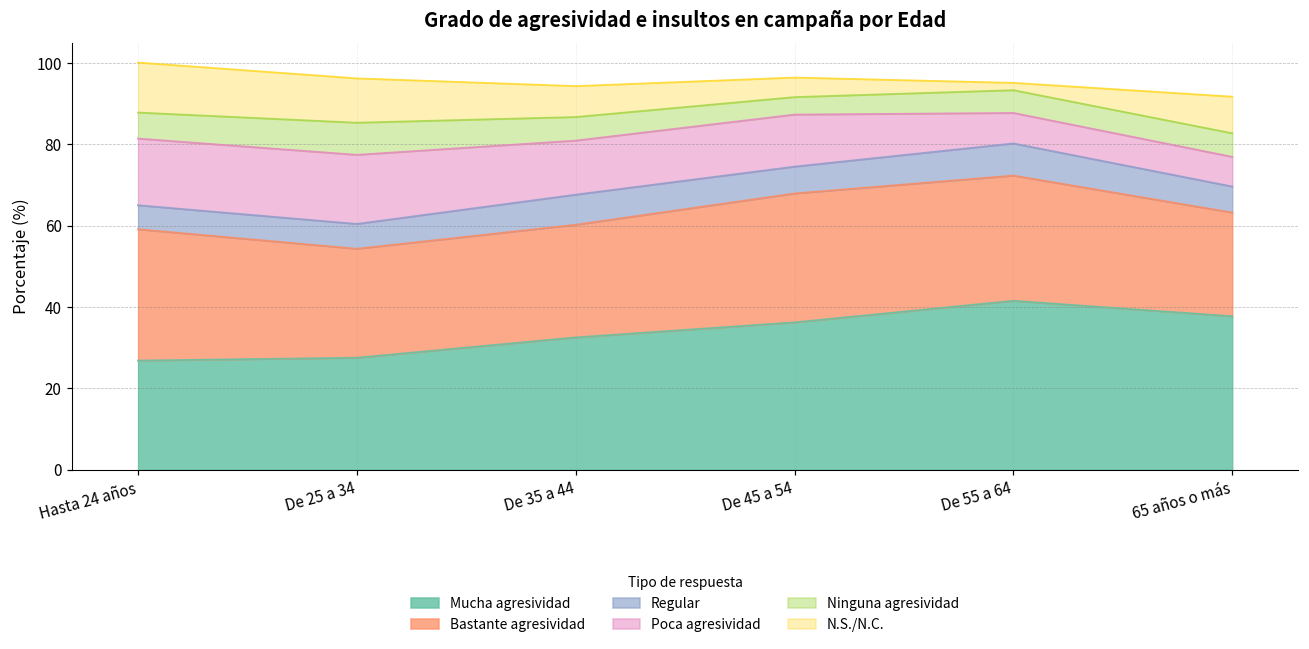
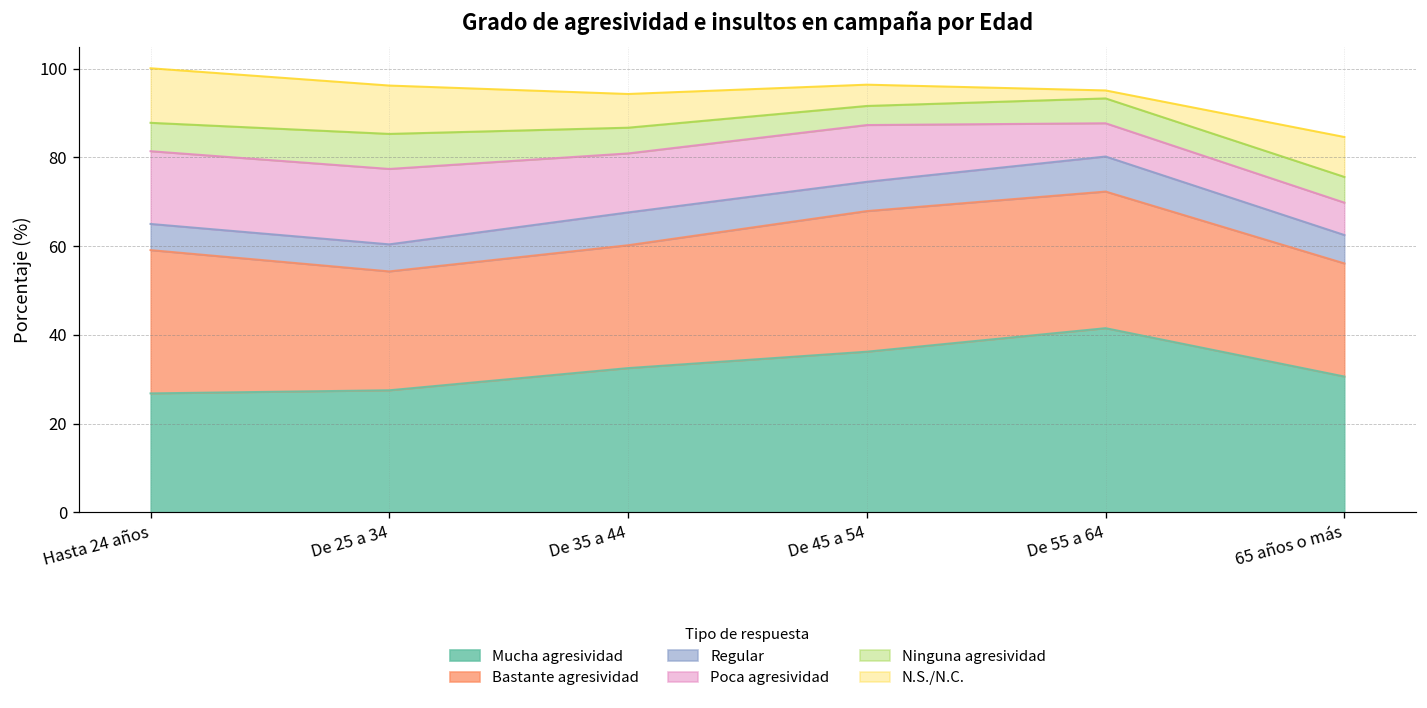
Mucha agresividad, 65 años o más: 38 -> 31
